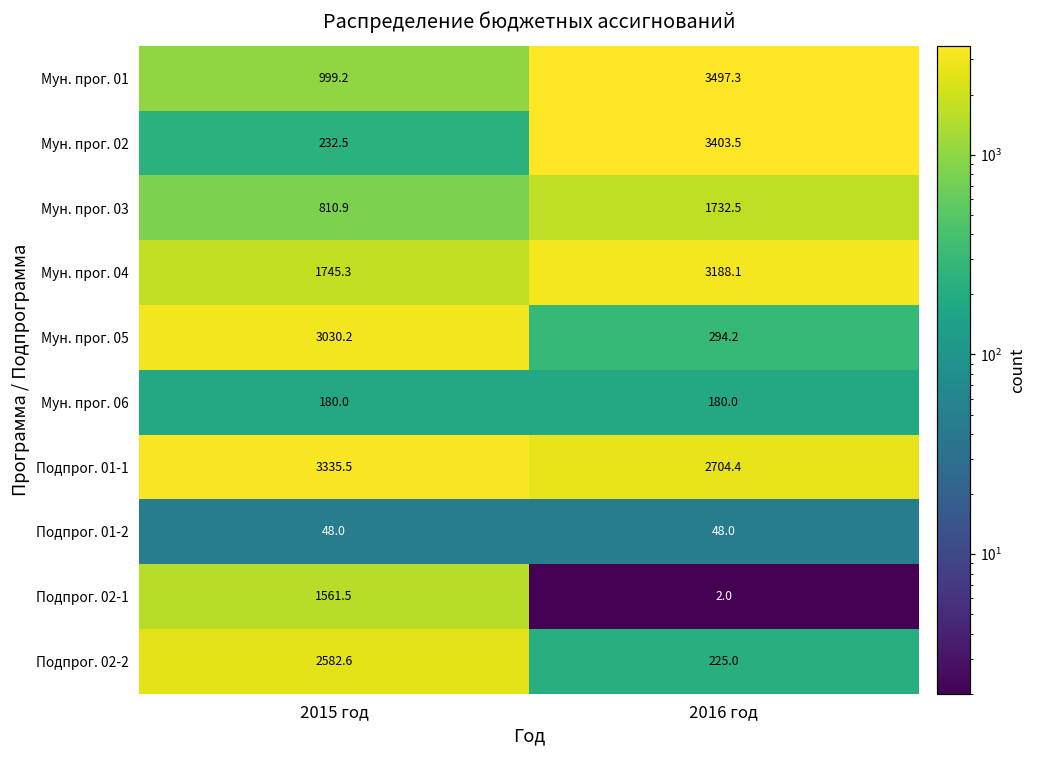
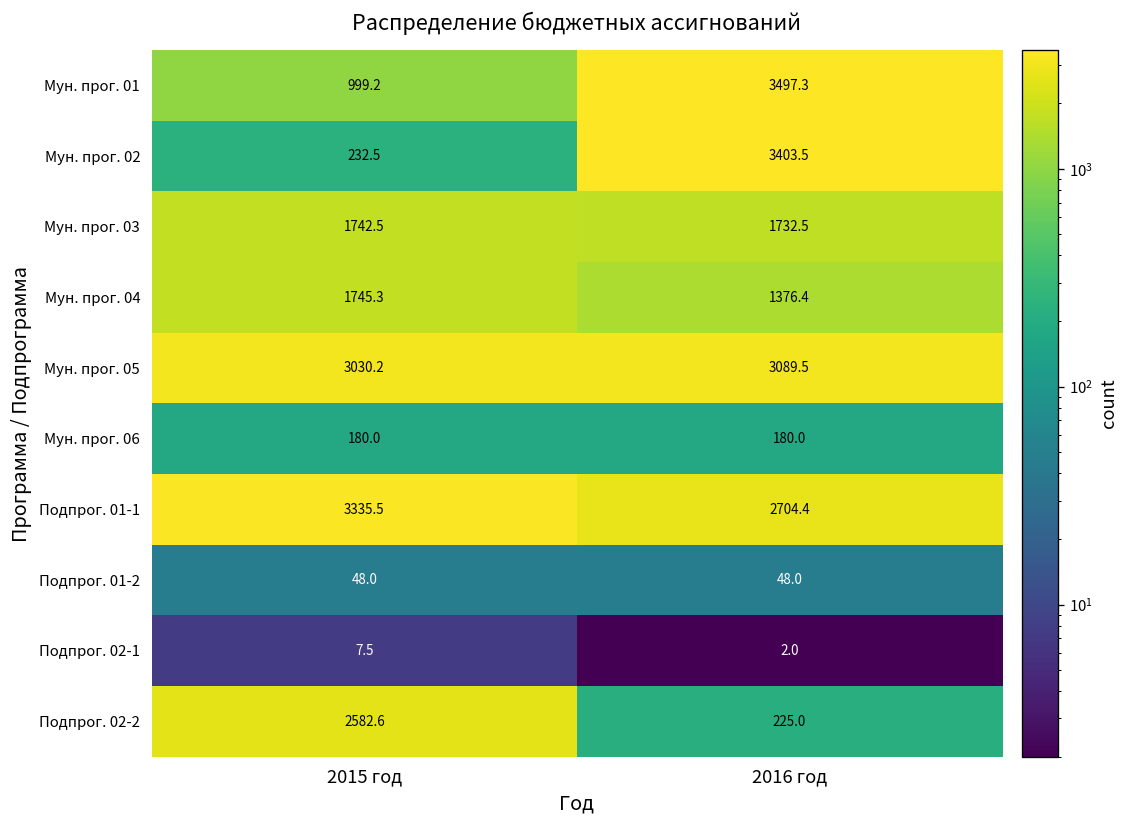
Мун. прог. 03, 2015 год: 810.9 -> 1742.5
Мун. прог. 04, 2016 год: 3188.1 -> 1376.4
Мун. прог. 05, 2016 год: 294.2 -> 3089.5
Подпрог. 02-1, 2015 год: 1561.5 -> 7.5
